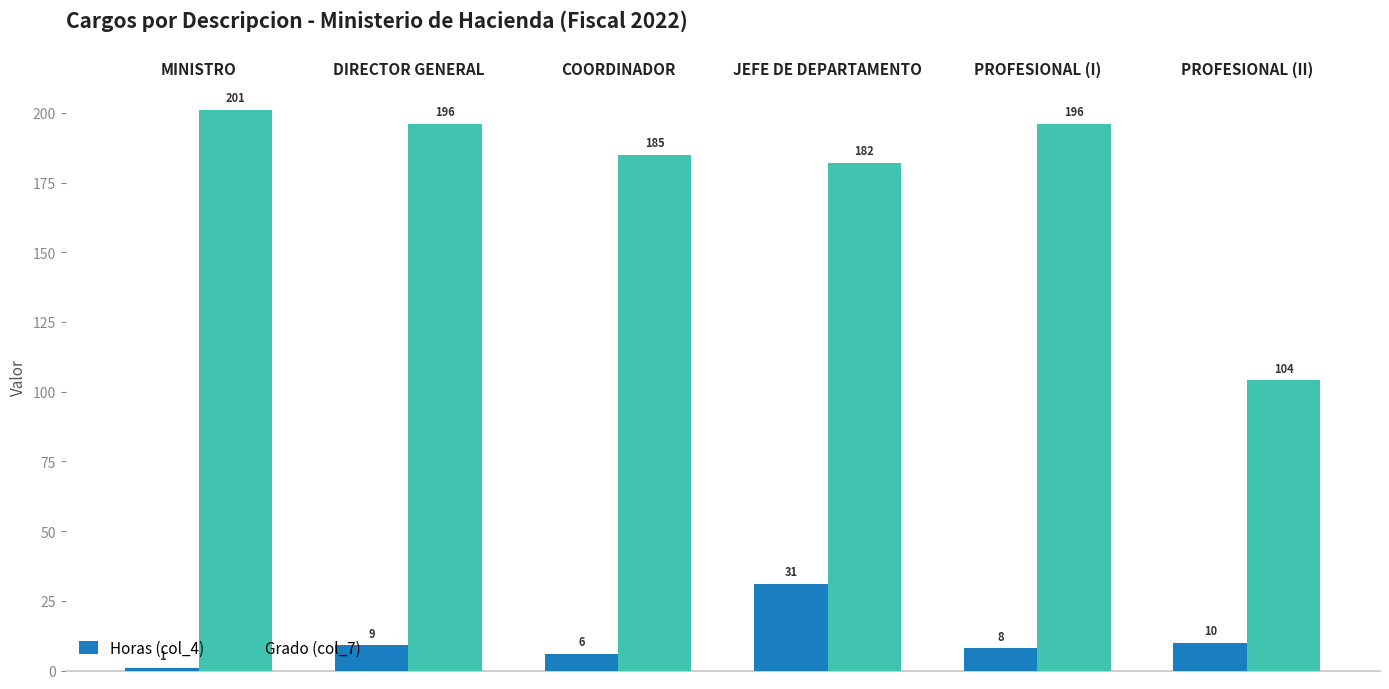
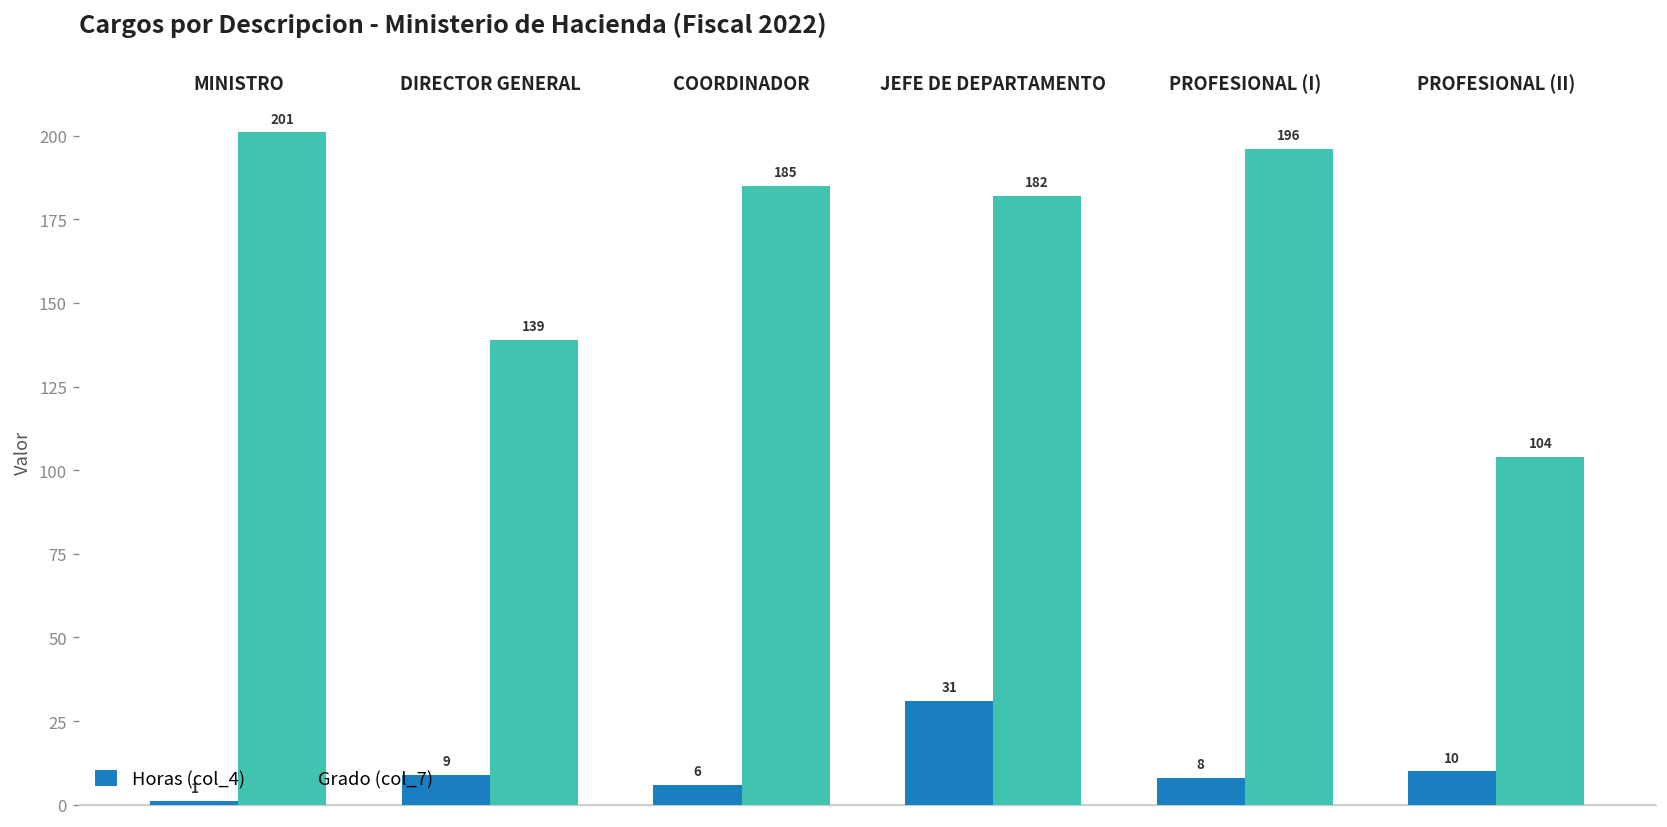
Grado (col_7), DIRECTOR GENERAL: 196 -> 139
